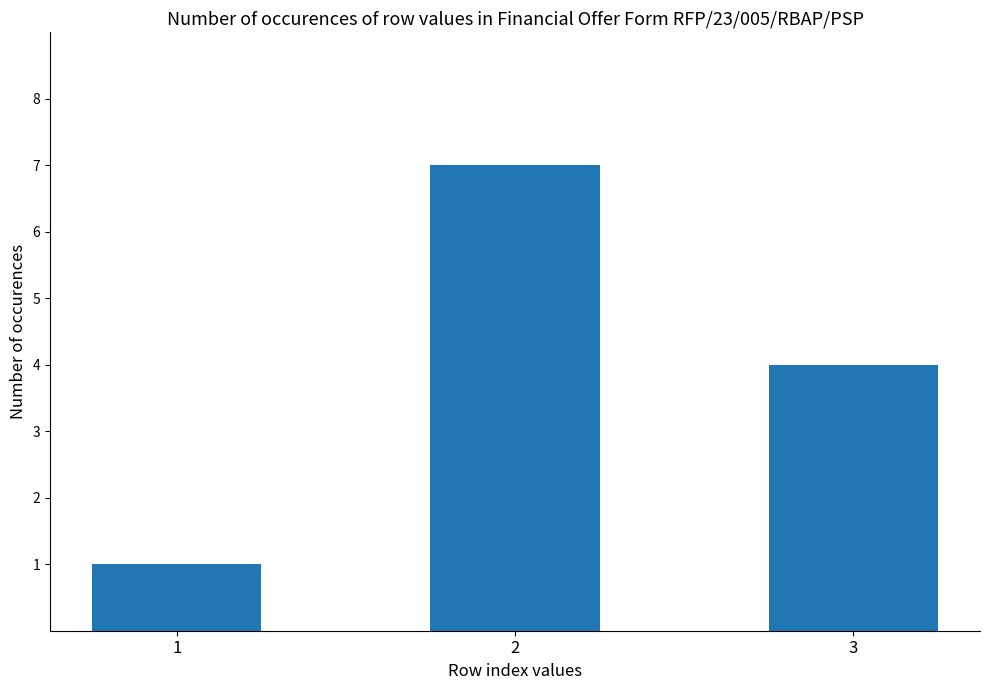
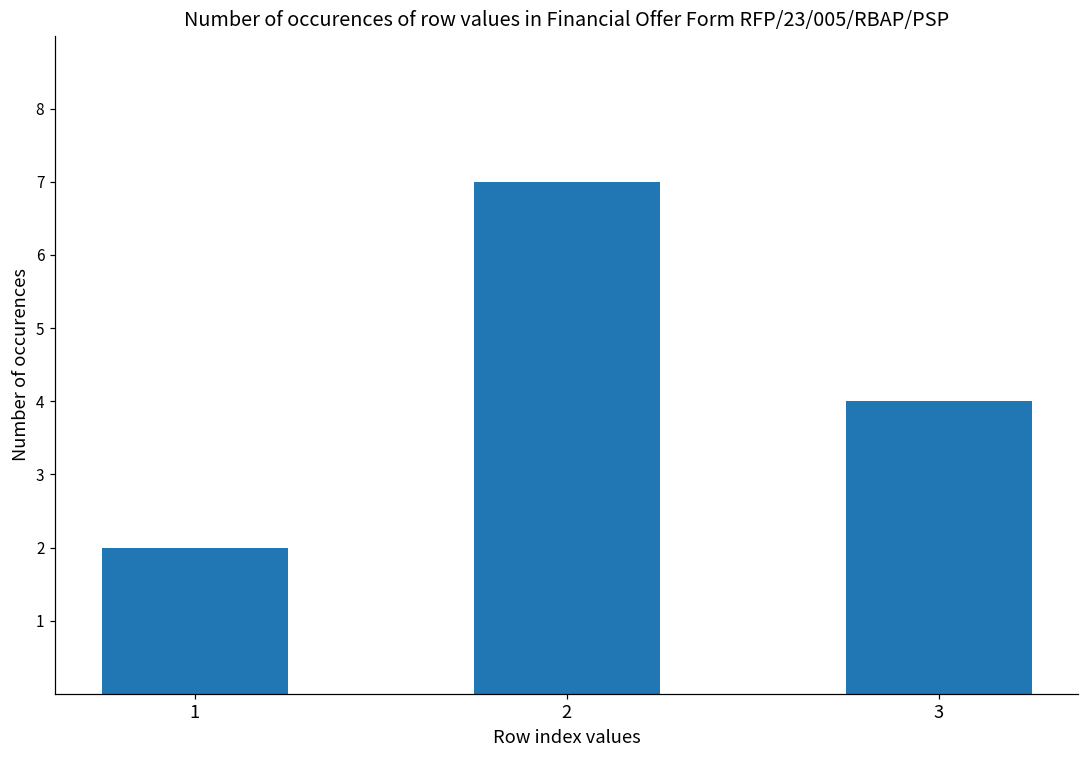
1: 1 -> 2
